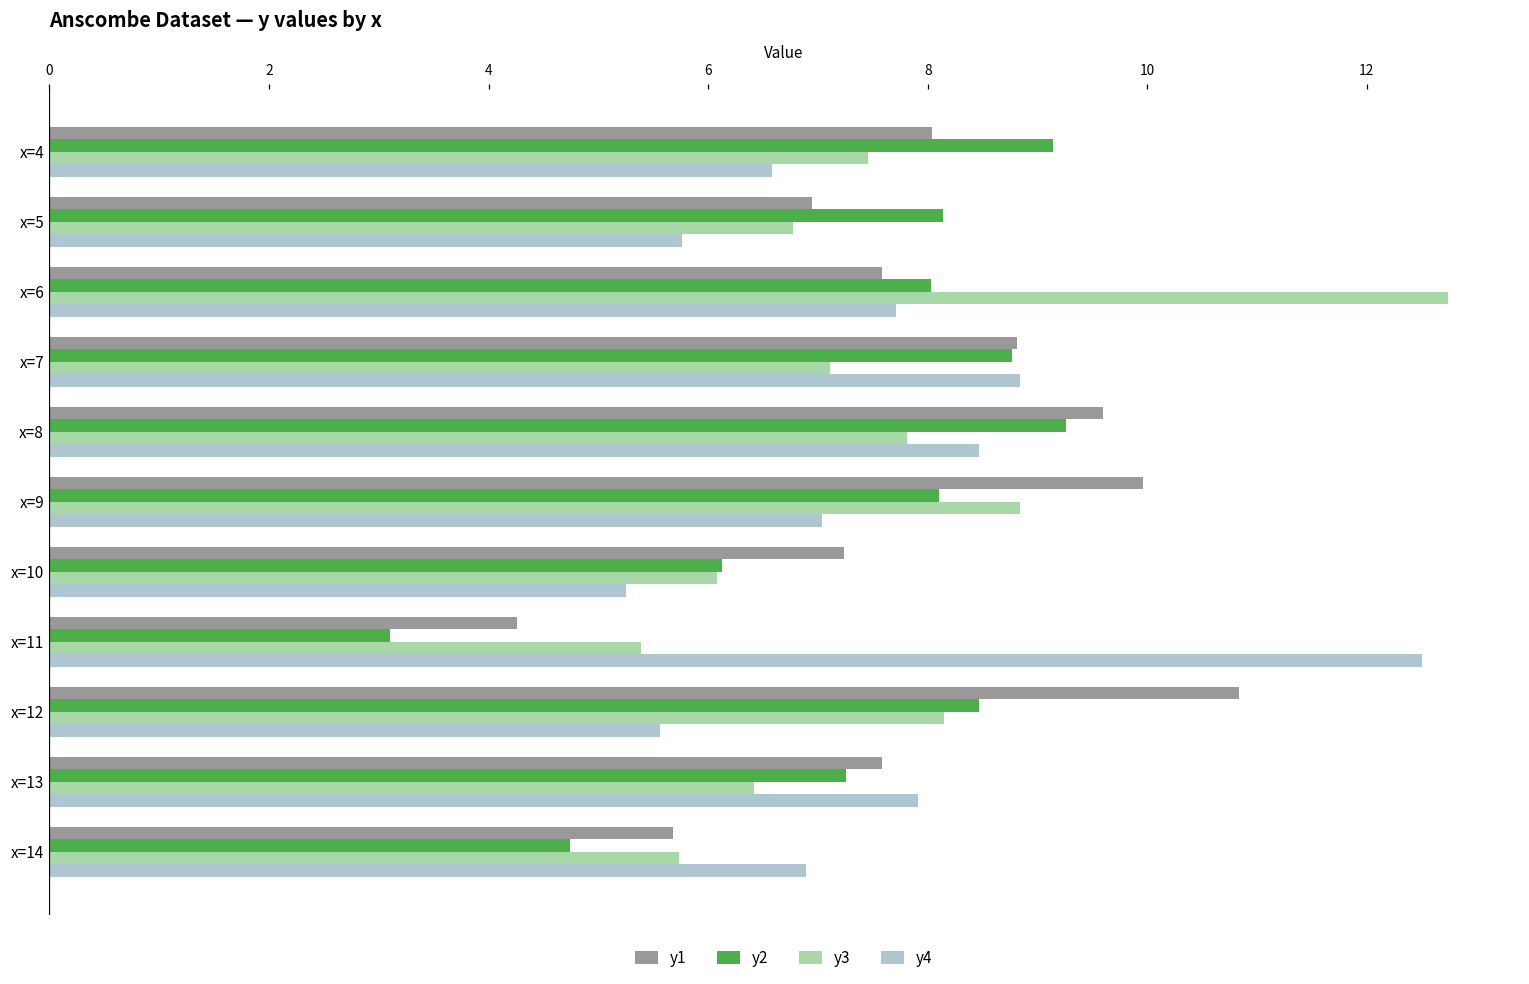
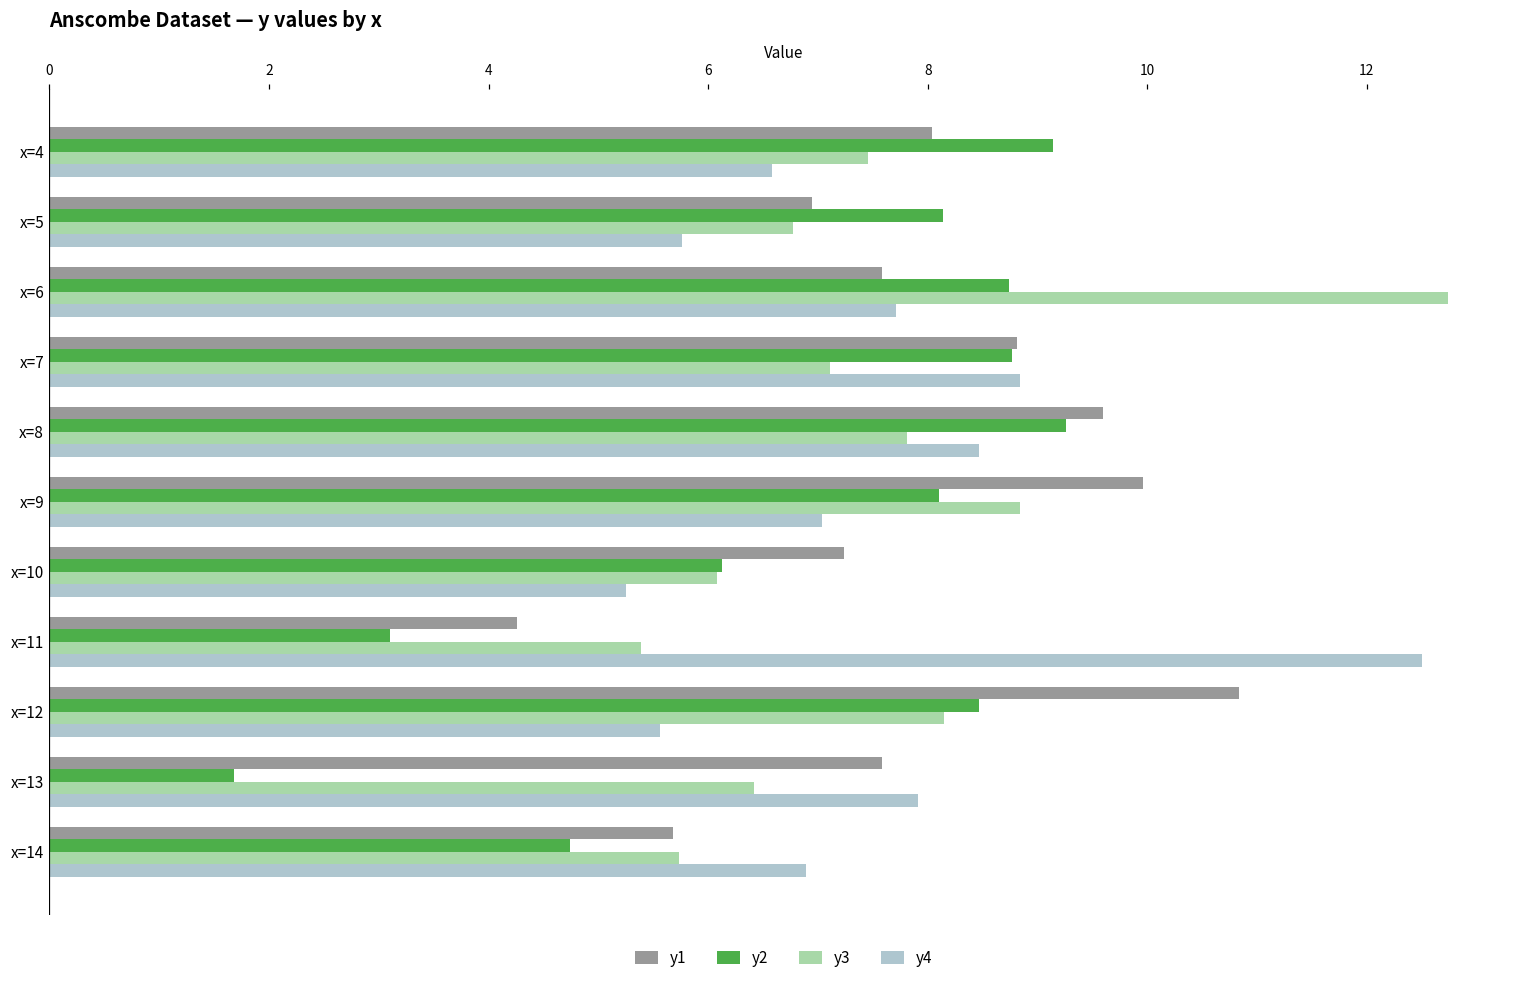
y2, x=6: 8.0 -> 8.7
y2, x=13: 7.3 -> 1.7
